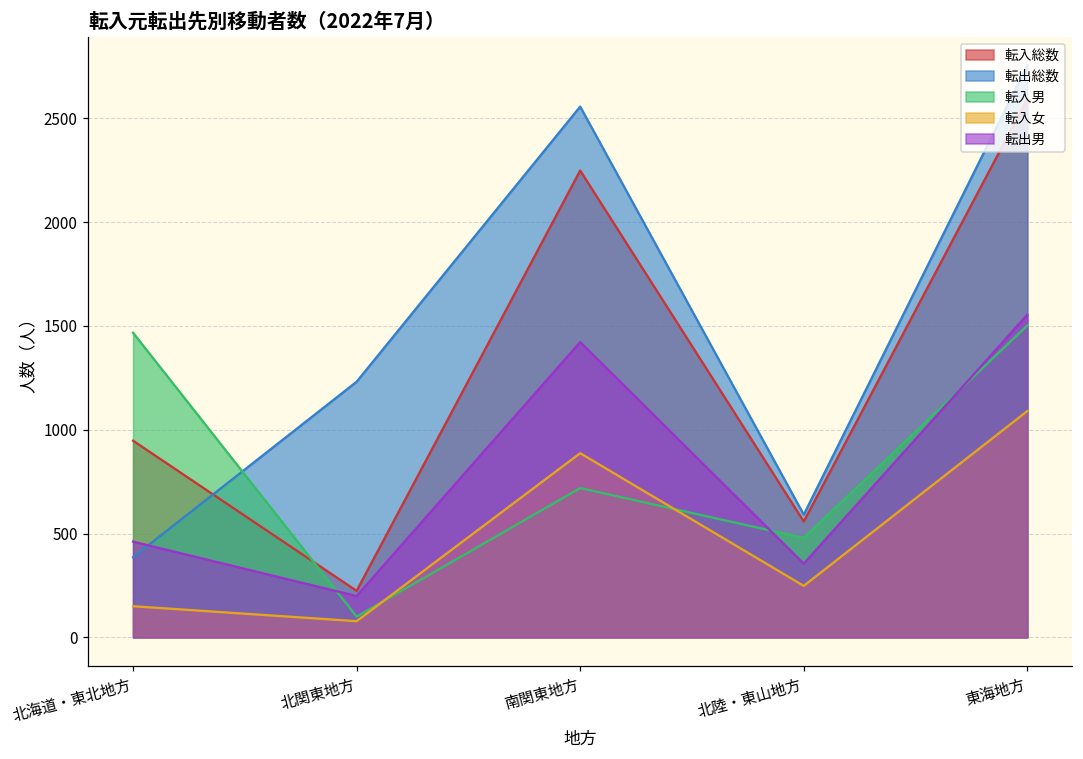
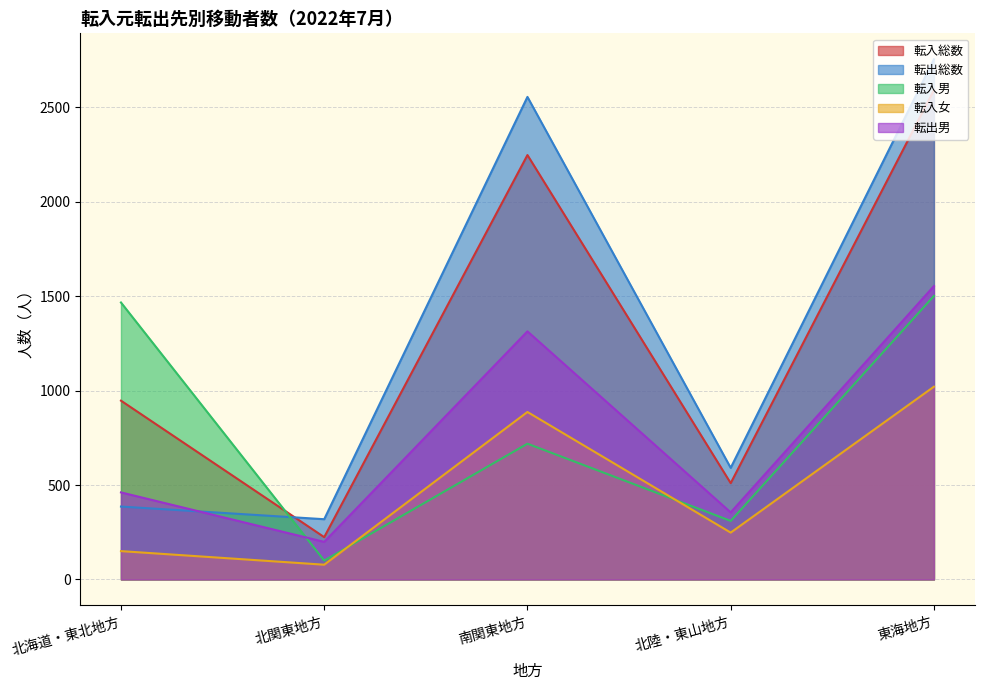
転出総数, 北関東地方: 1230 -> 320
転出男, 南関東地方: 1420 -> 1310
転入総数, 北陸・東山地方: 560 -> 510
転入男, 北陸・東山地方: 480 -> 310
転入女, 東海地方: 1090 -> 1020
